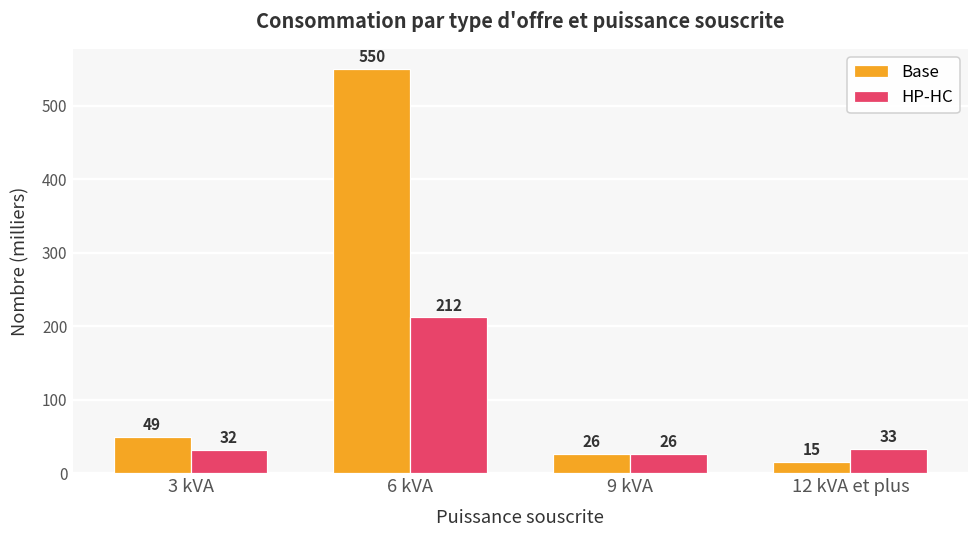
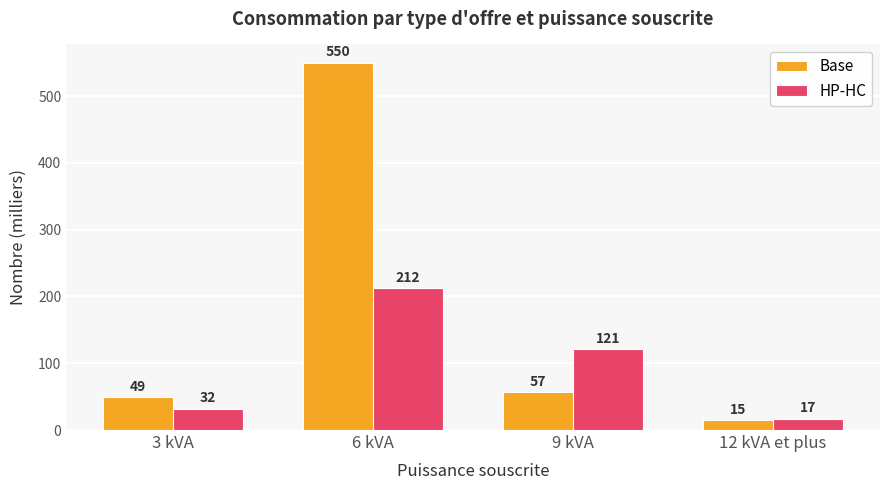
Base, 9 kVA: 26 -> 57
HP-HC, 9 kVA: 26 -> 121
HP-HC, 12 kVA et plus: 33 -> 17
